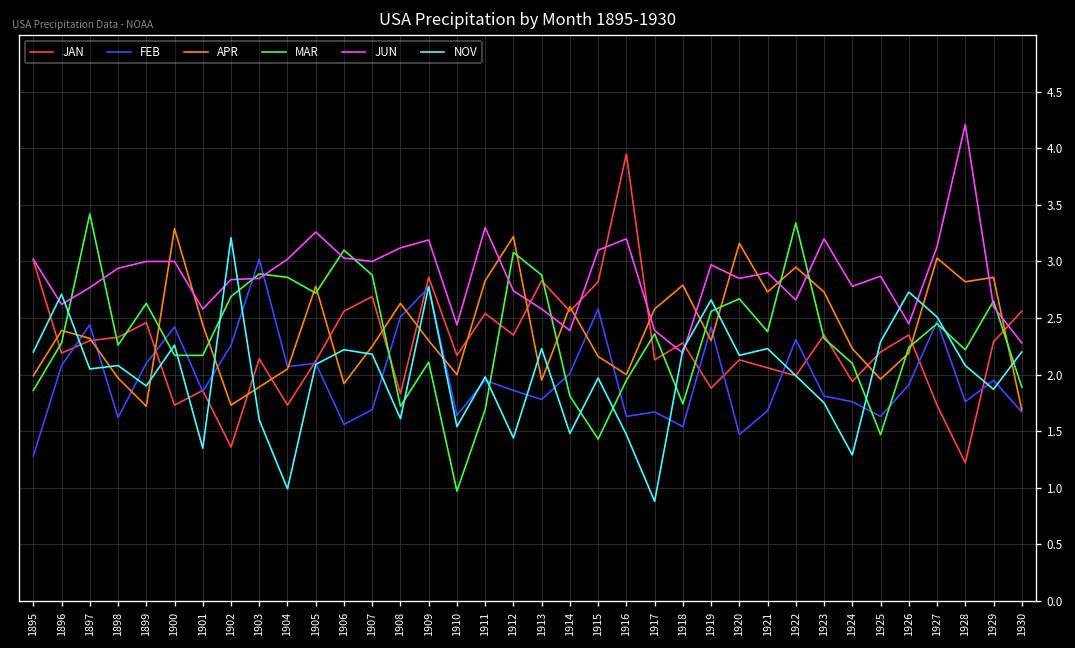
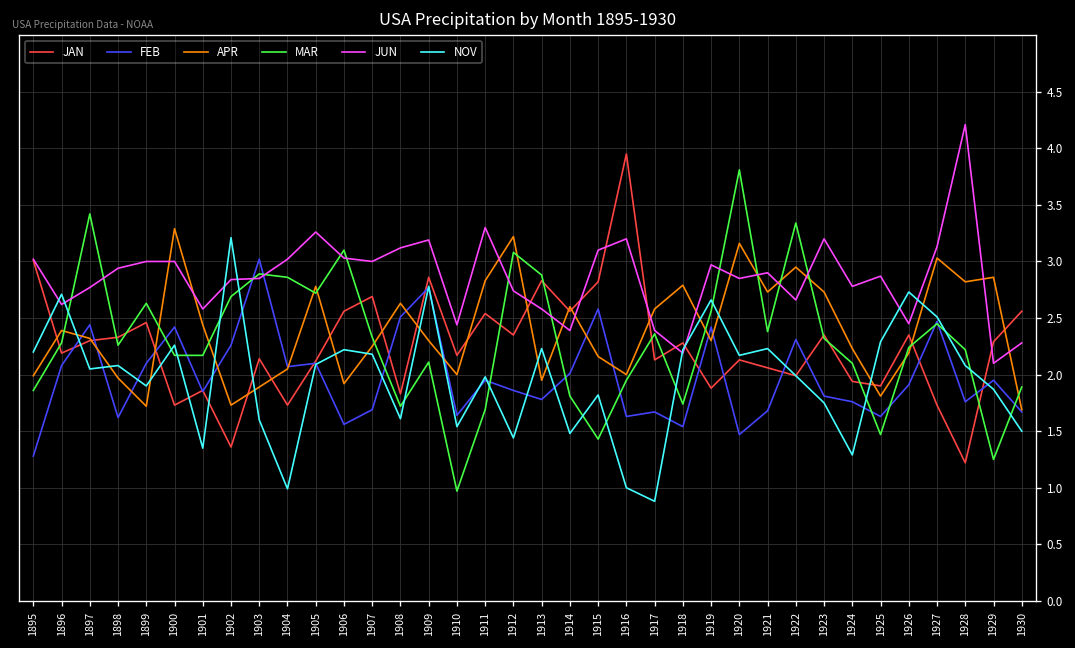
MAR, 1907: 2.9 -> 2.3
NOV, 1915: 2.0 -> 1.8
NOV, 1916: 1.5 -> 1.0
MAR, 1920: 2.7 -> 3.8
JAN, 1925: 2.2 -> 1.9
APR, 1925: 2.0 -> 1.8
MAR, 1929: 2.7 -> 1.3
JUN, 1929: 2.6 -> 2.1
NOV, 1930: 2.2 -> 1.5
